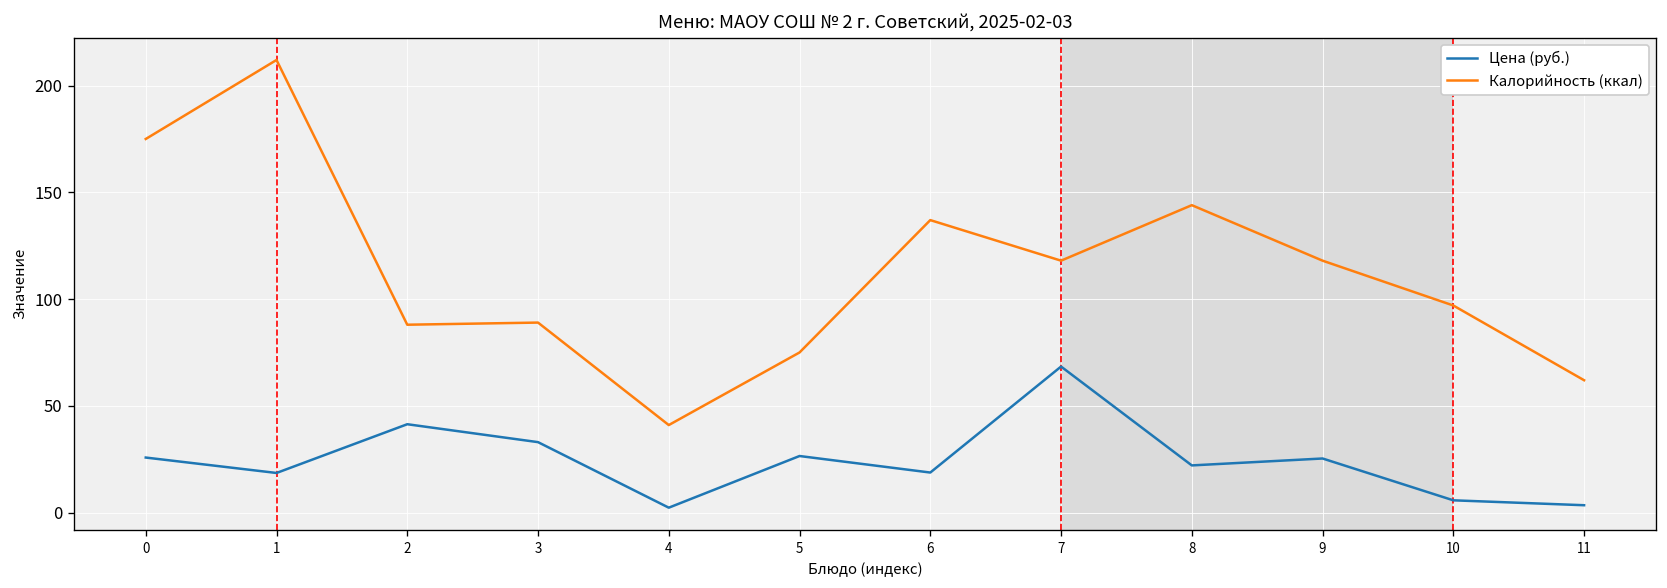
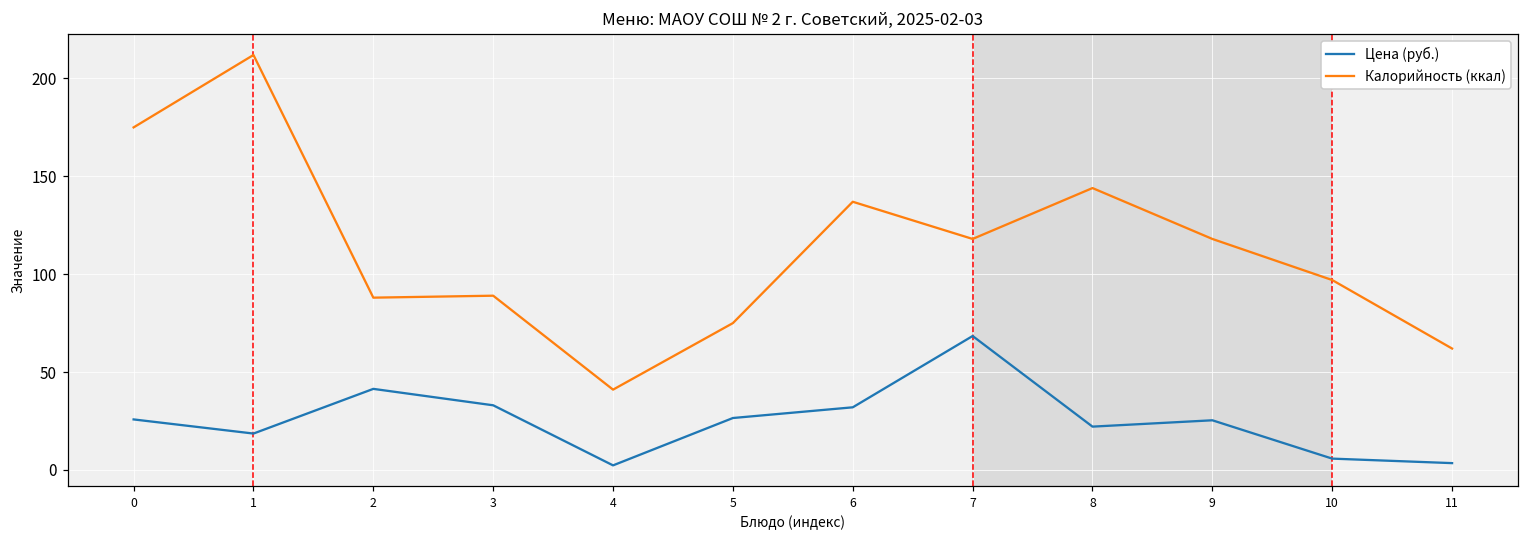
Цена (руб.), 6: 19 -> 32
